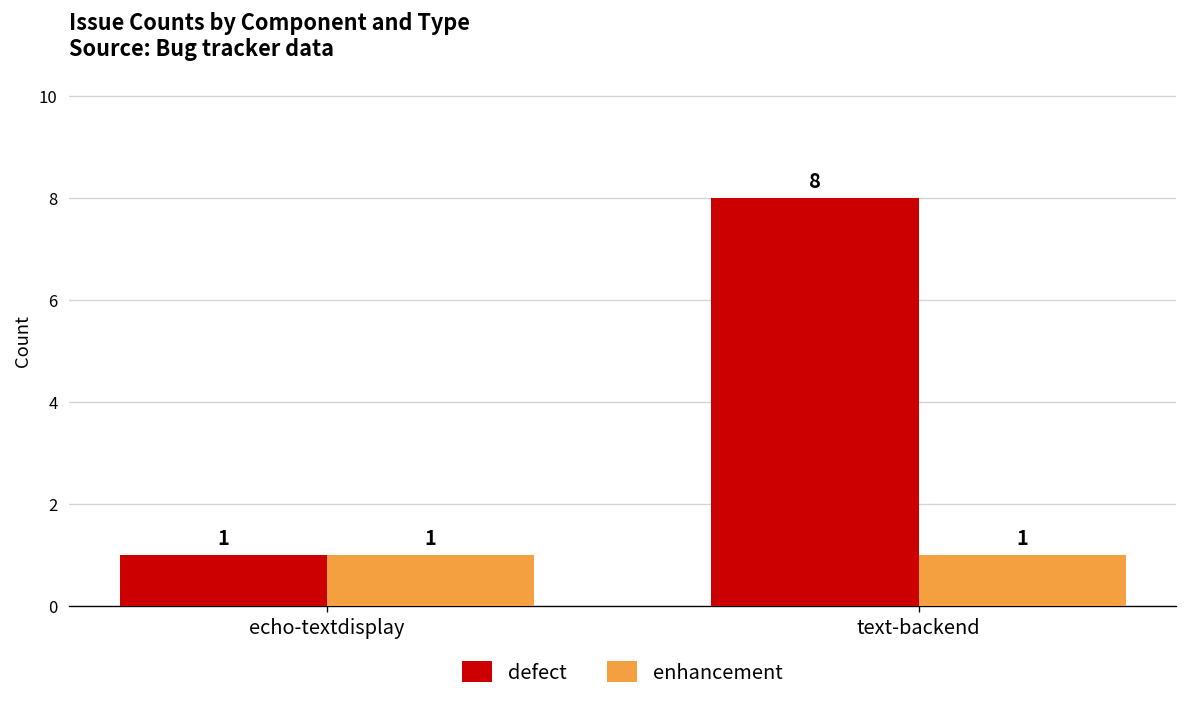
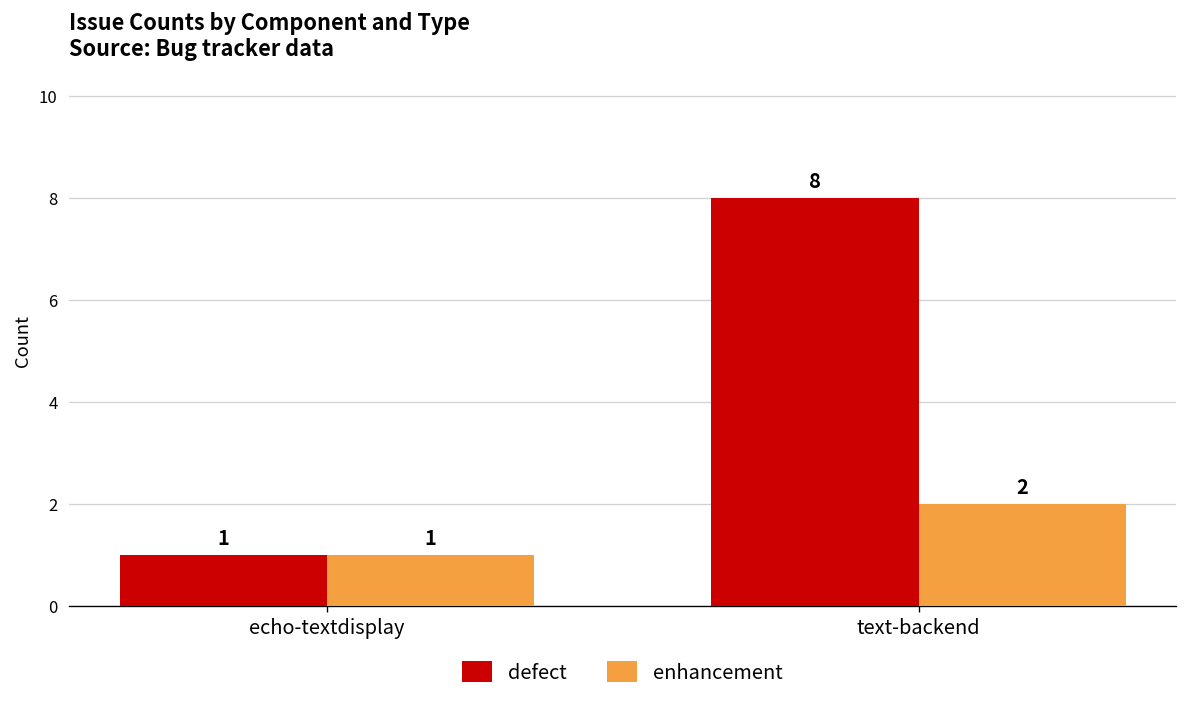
enhancement, text-backend: 1 -> 2
